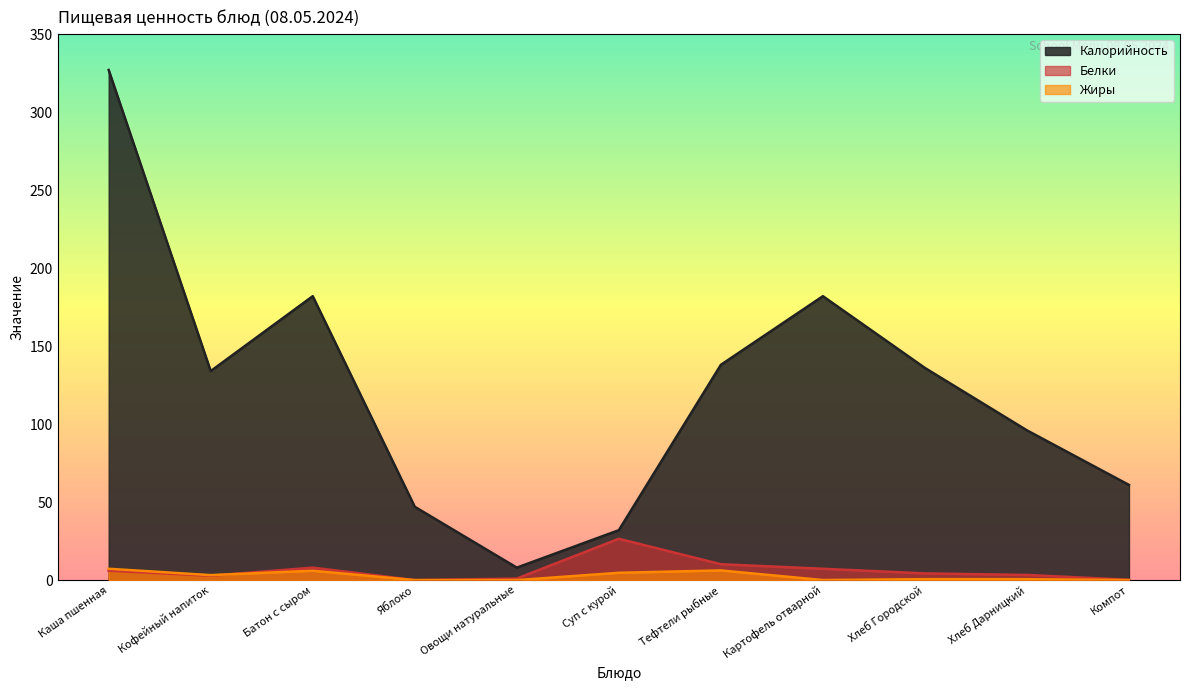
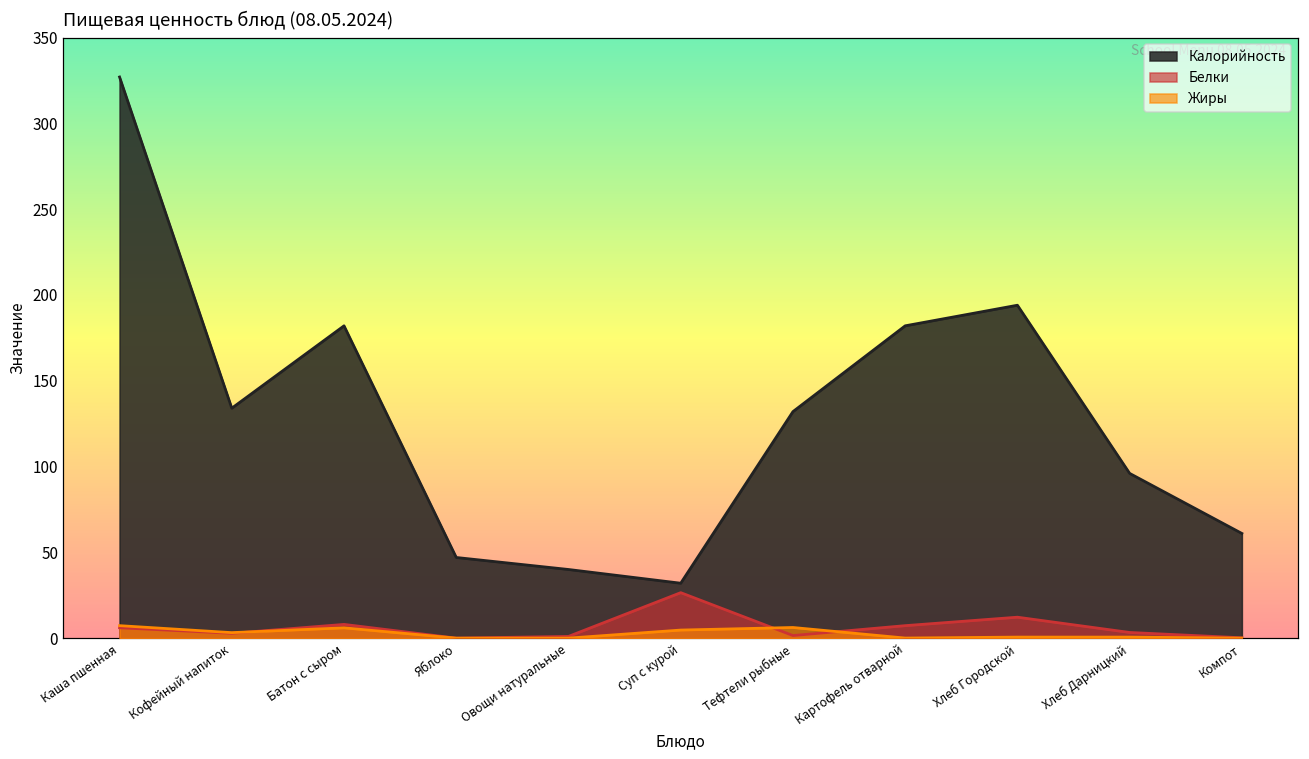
Калорийность, Овощи натуральные: 8 -> 40
Калорийность, Тефтели рыбные: 138 -> 132
Белки, Тефтели рыбные: 10 -> 2
Калорийность, Хлеб Городской: 136 -> 194
Белки, Хлеб Городской: 4 -> 12
